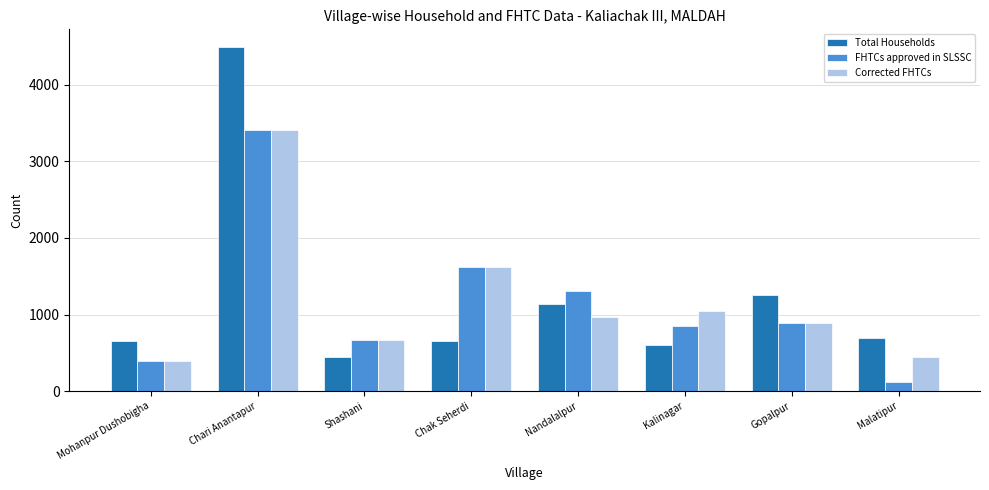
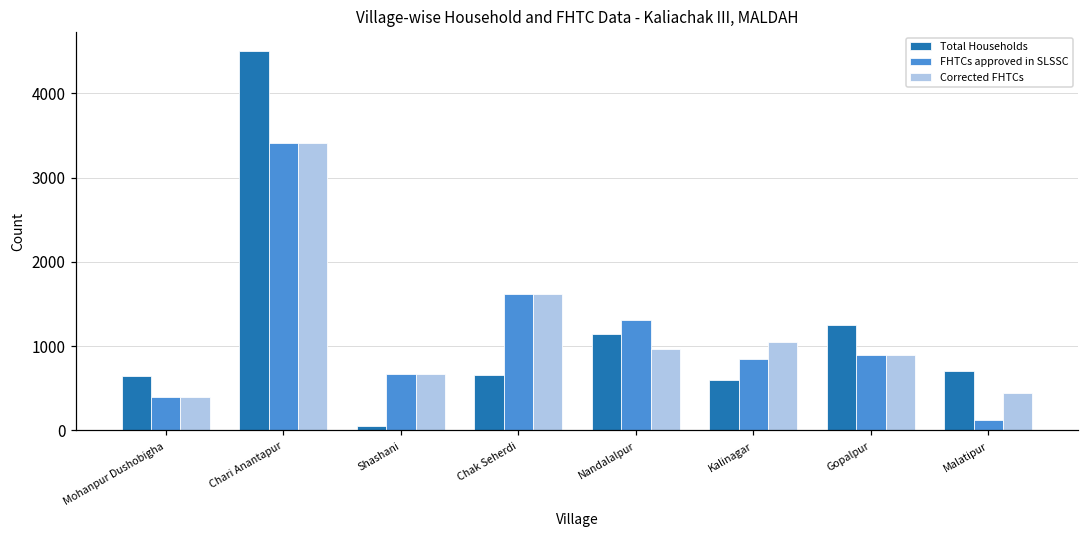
Total Households, Shashani: 500 -> 100
